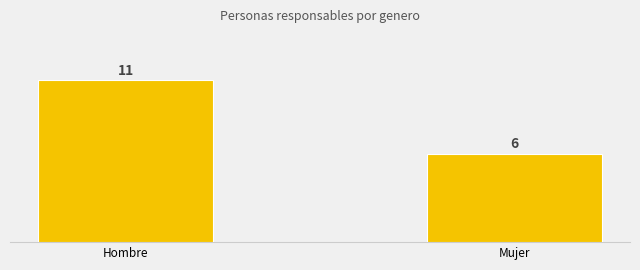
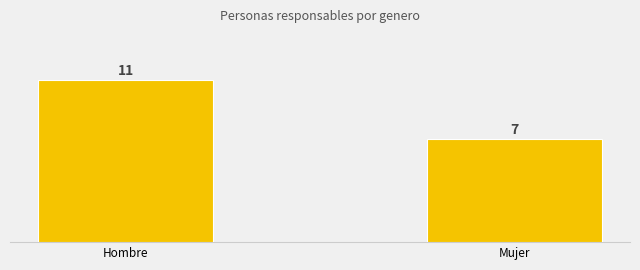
Mujer: 6 -> 7
